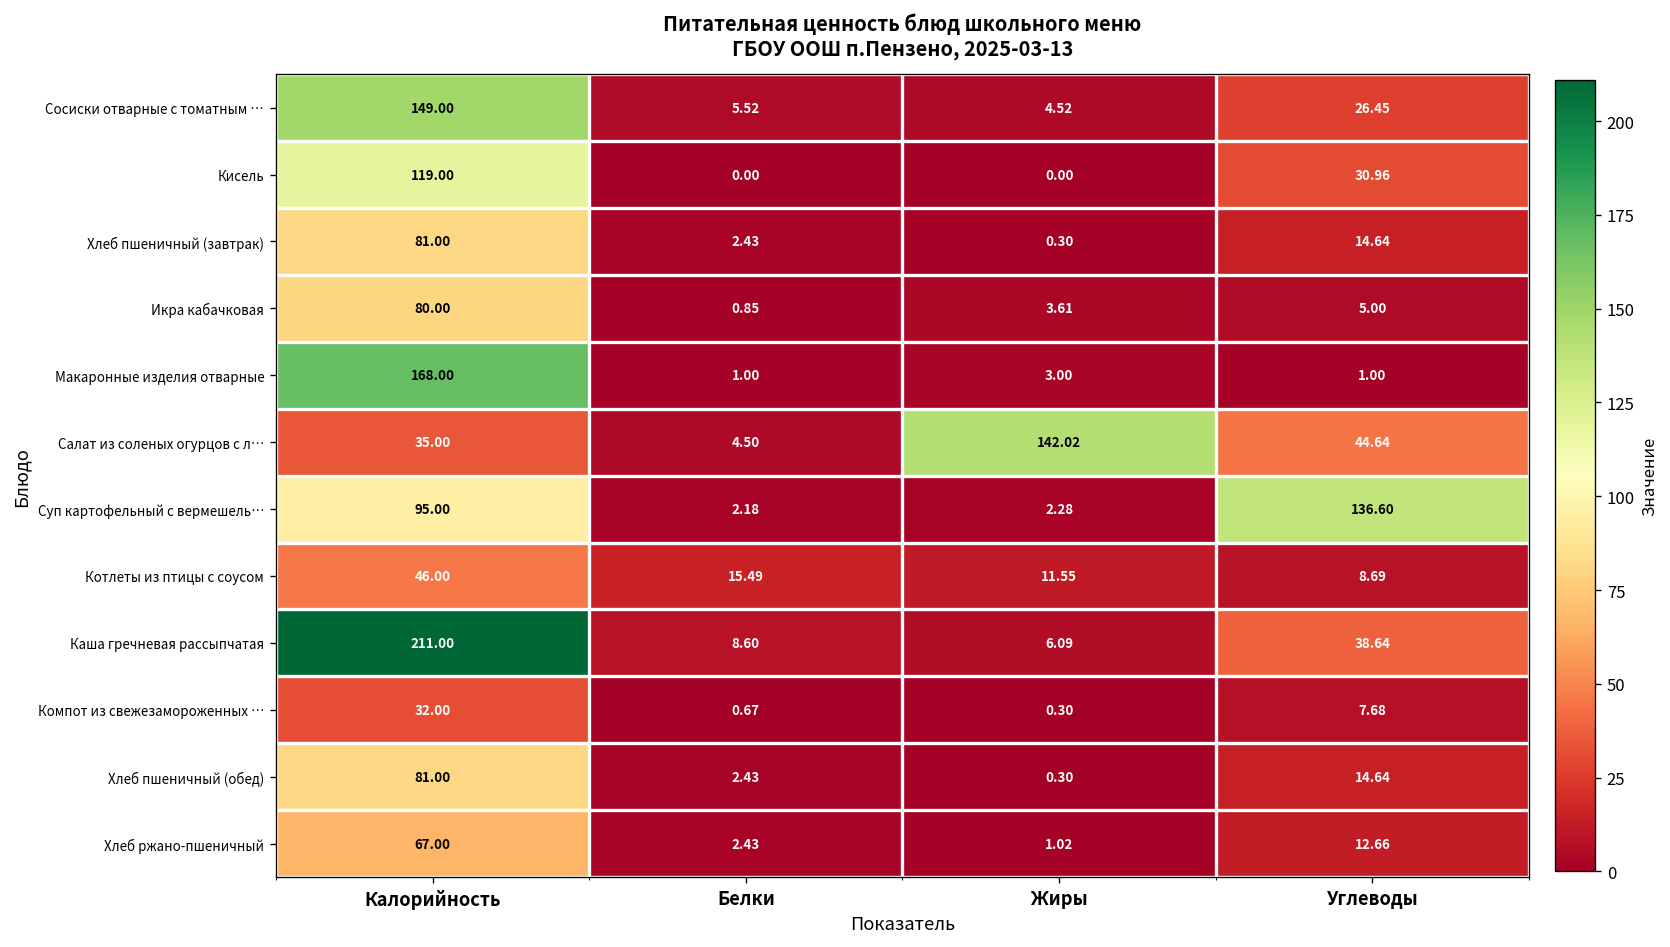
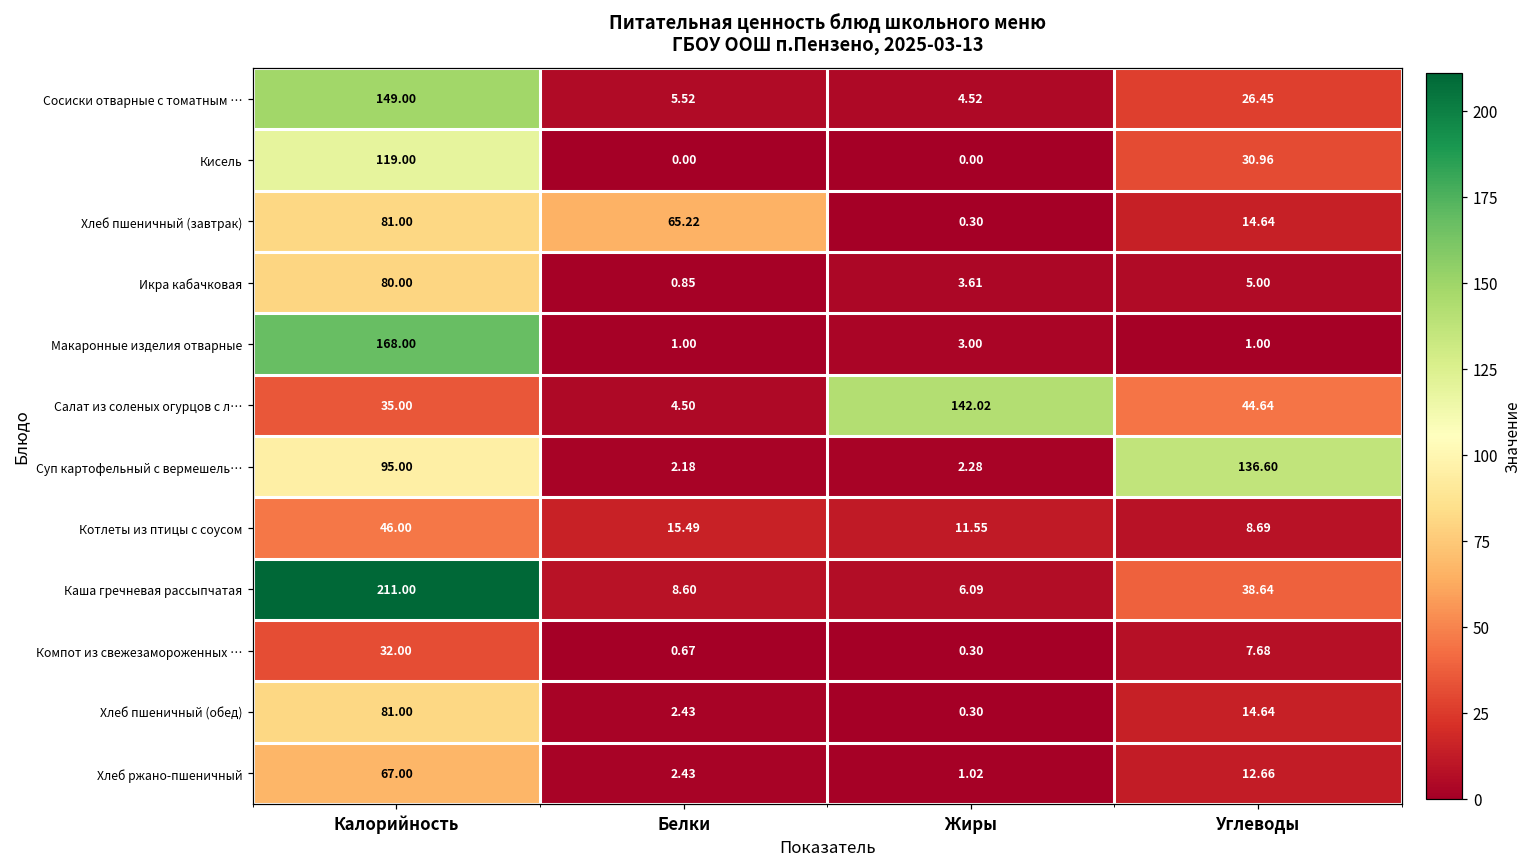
Хлеб пшеничный (завтрак), Белки: 2.43 -> 65.22
